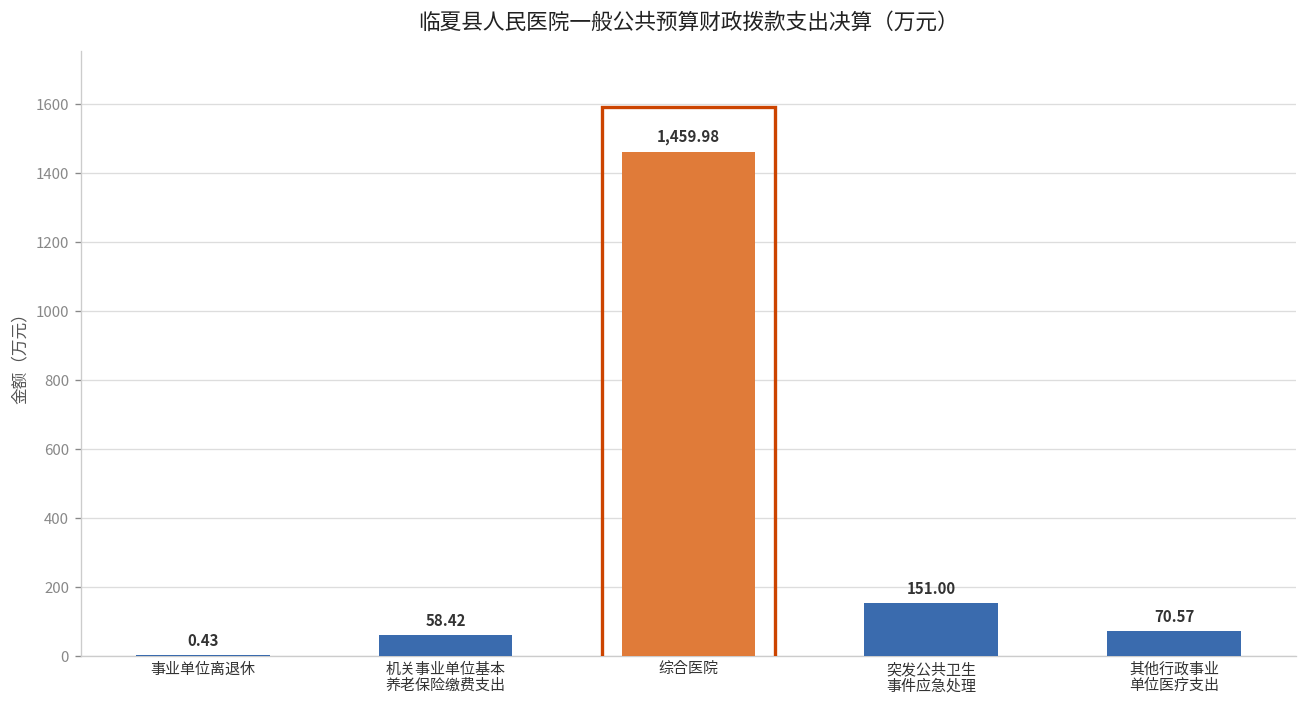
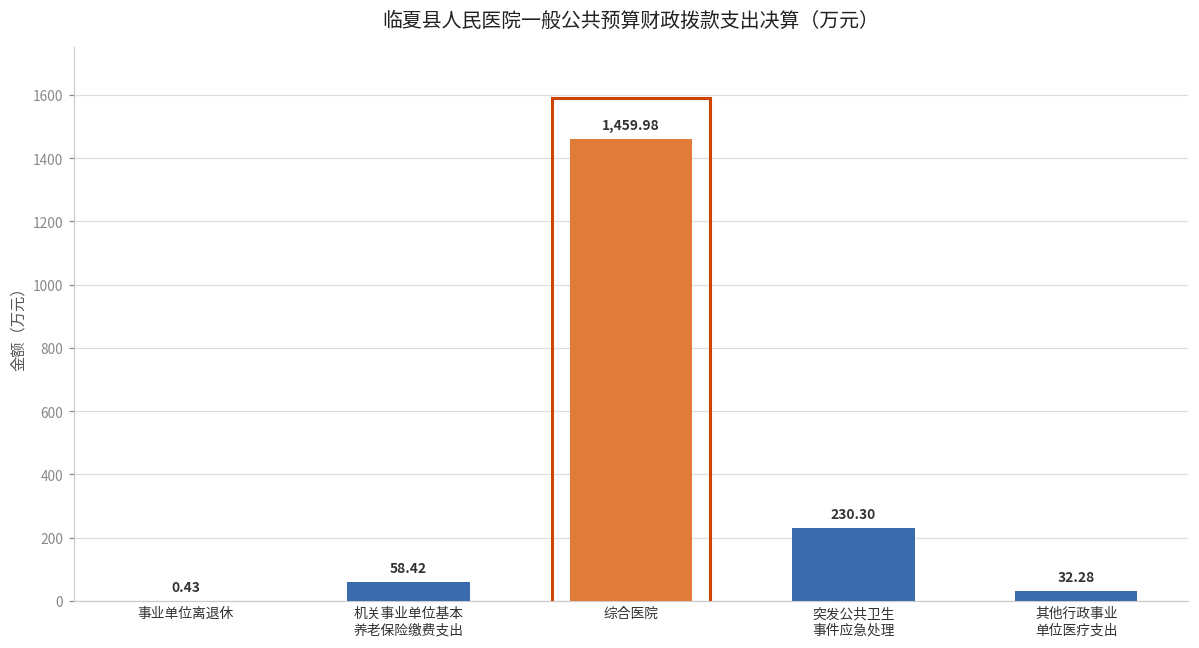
突发公共卫生 事件应急处理: 151.00 -> 230.30
其他行政事业 单位医疗支出: 70.57 -> 32.28
